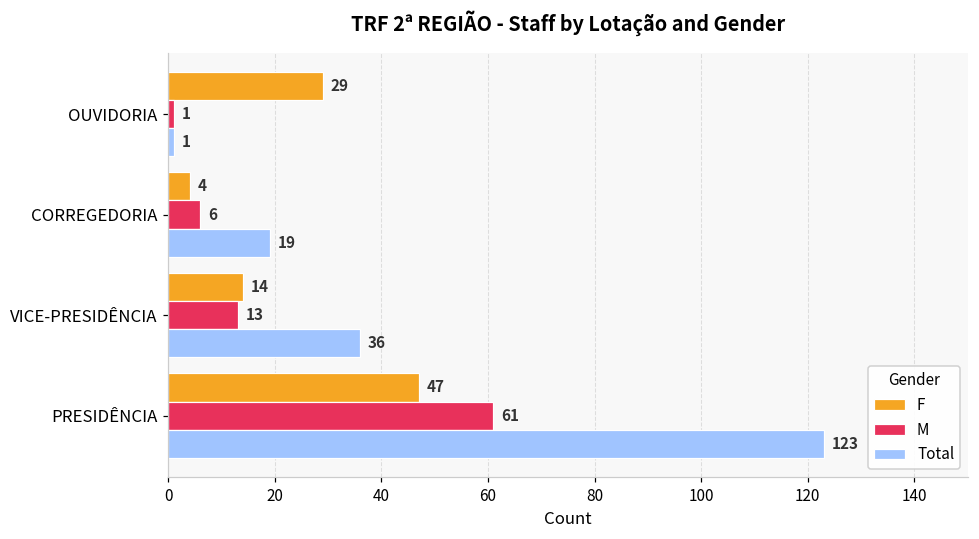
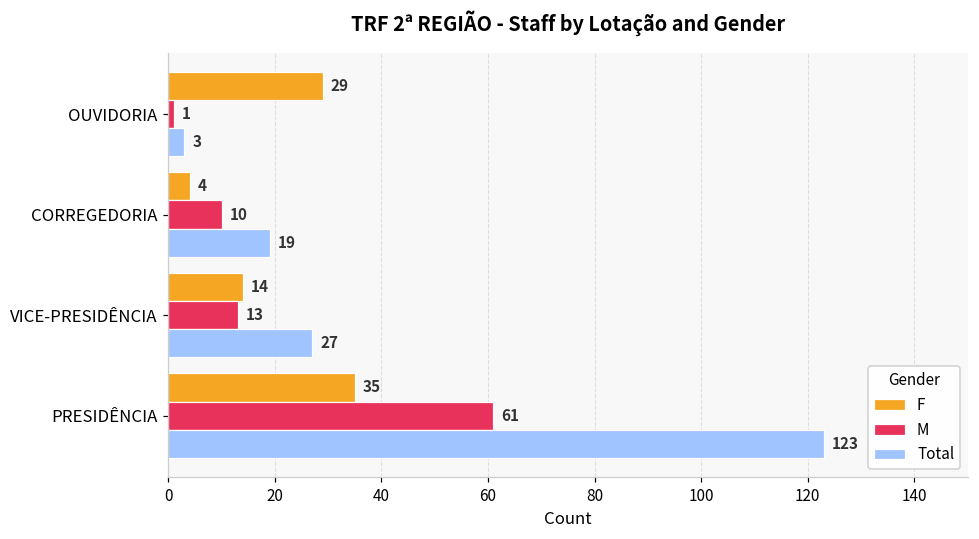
Total, OUVIDORIA: 1 -> 3
M, CORREGEDORIA: 6 -> 10
Total, VICE-PRESIDÊNCIA: 36 -> 27
F, PRESIDÊNCIA: 47 -> 35
